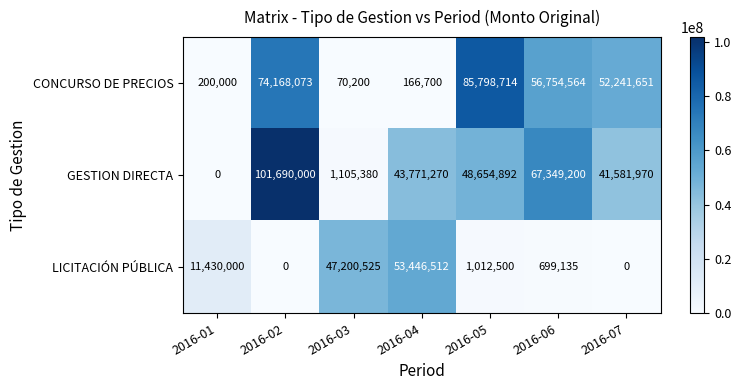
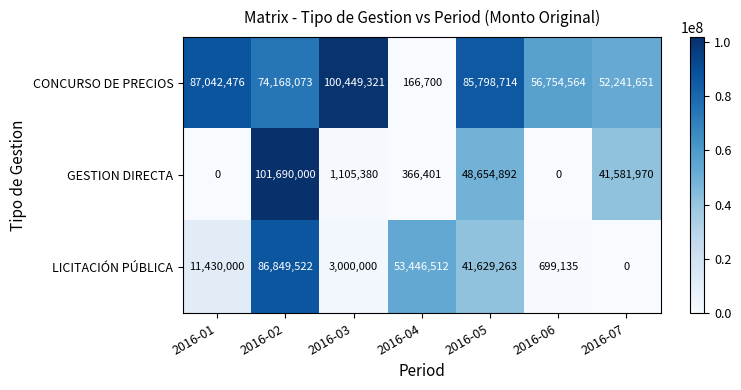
CONCURSO DE PRECIOS, 2016-01: 200,000 -> 87,042,476
CONCURSO DE PRECIOS, 2016-03: 70,200 -> 100,449,321
GESTION DIRECTA, 2016-04: 43,771,270 -> 366,401
GESTION DIRECTA, 2016-06: 67,349,200 -> 0
LICITACIÓN PÚBLICA, 2016-02: 0 -> 86,849,522
LICITACIÓN PÚBLICA, 2016-03: 47,200,525 -> 3,000,000
LICITACIÓN PÚBLICA, 2016-05: 1,012,500 -> 41,629,263
